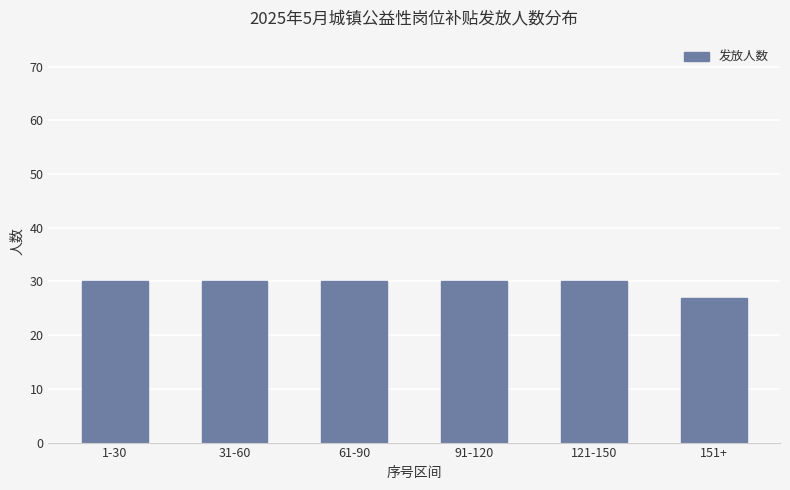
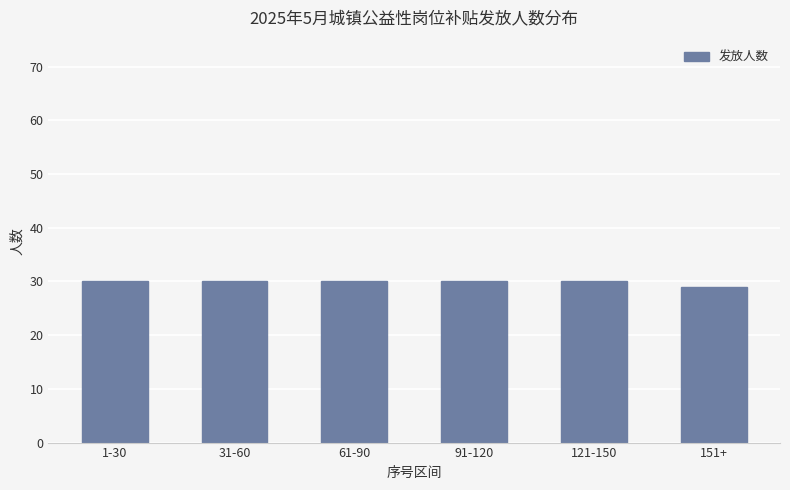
151+: 27 -> 29
